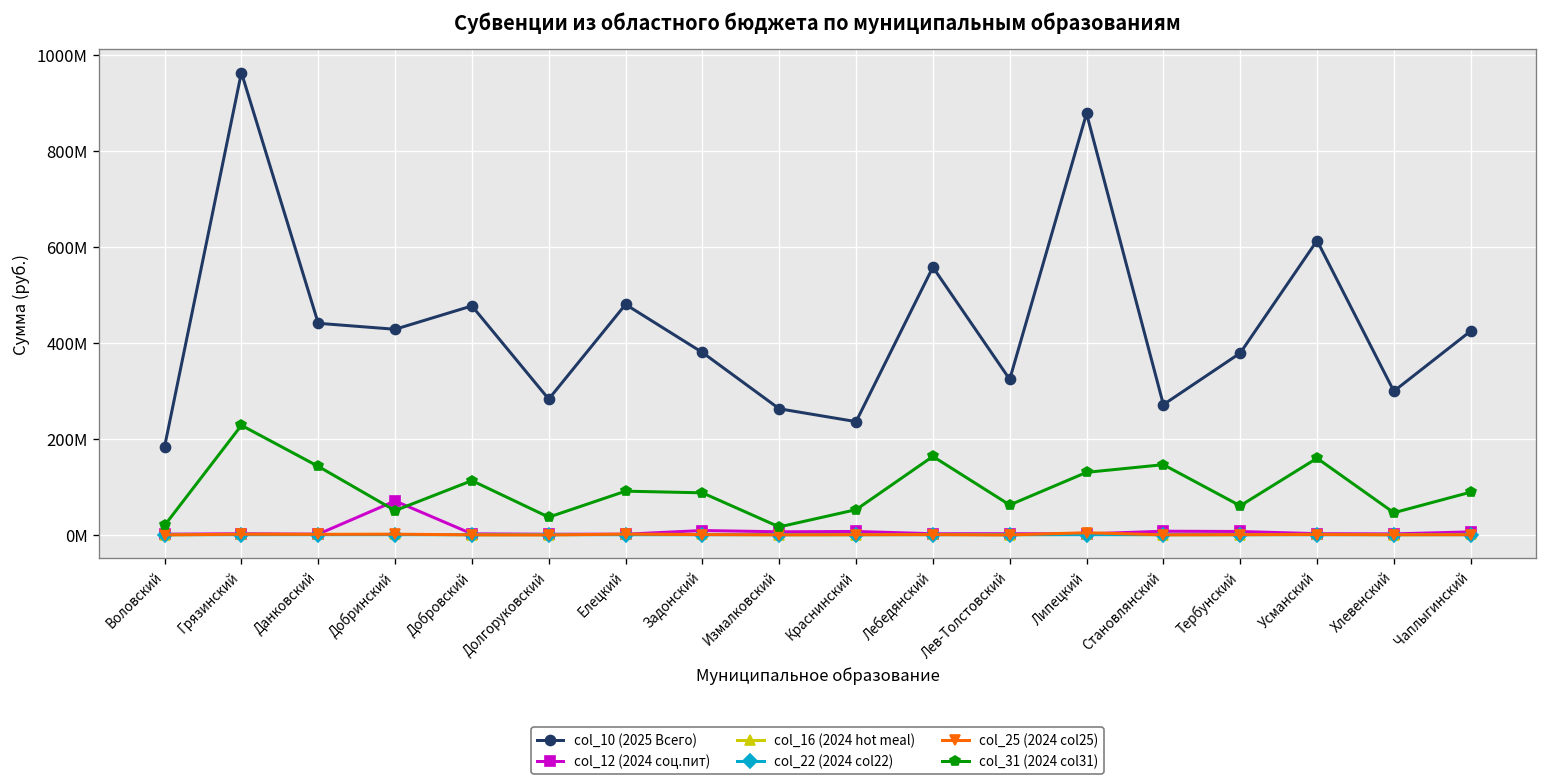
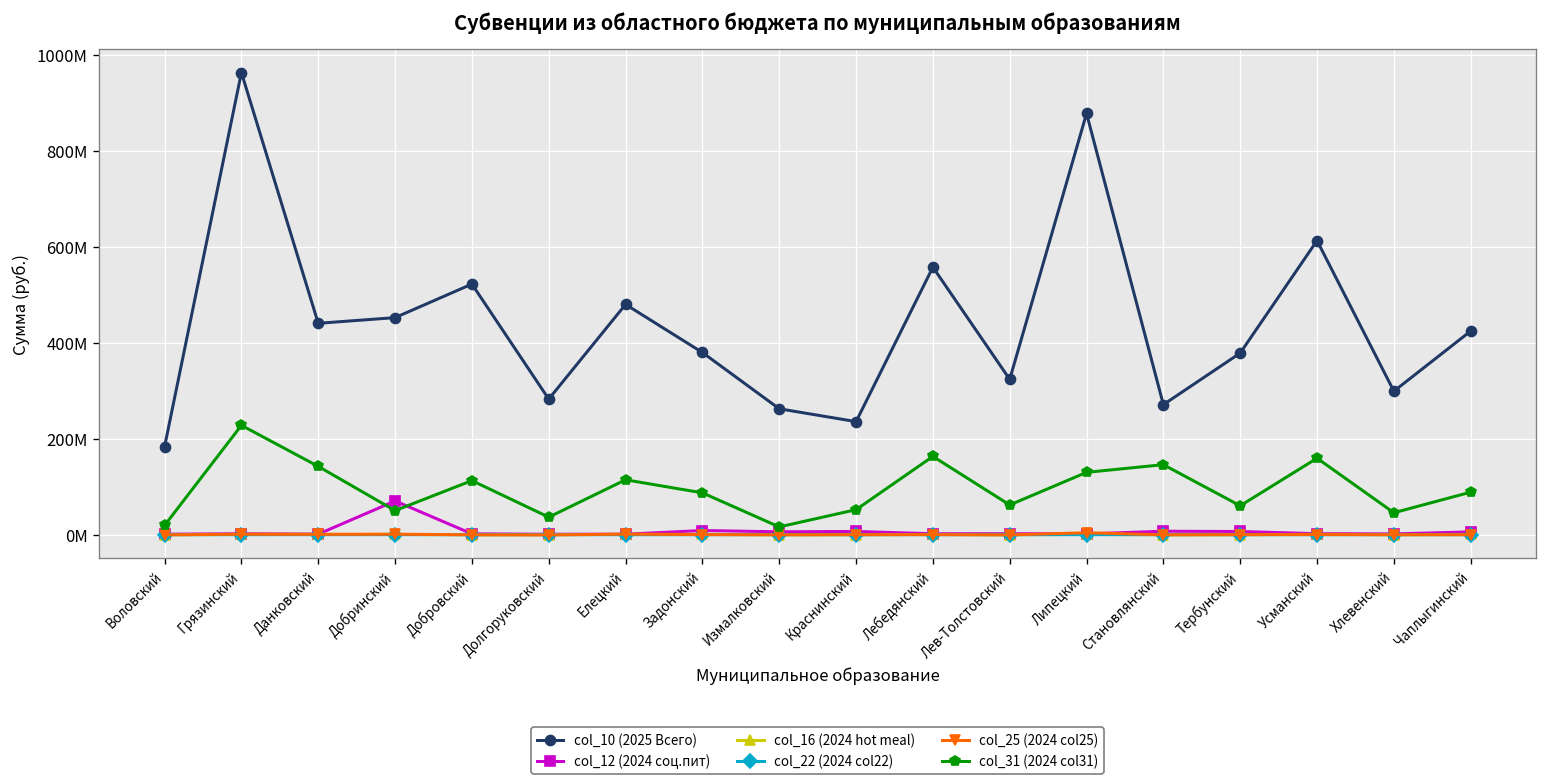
col_10 (2025 Всего), Добринский: 430000000 -> 450000000
col_10 (2025 Всего), Добровский: 480000000 -> 520000000
col_31 (2024 col31), Елецкий: 90000000 -> 120000000
